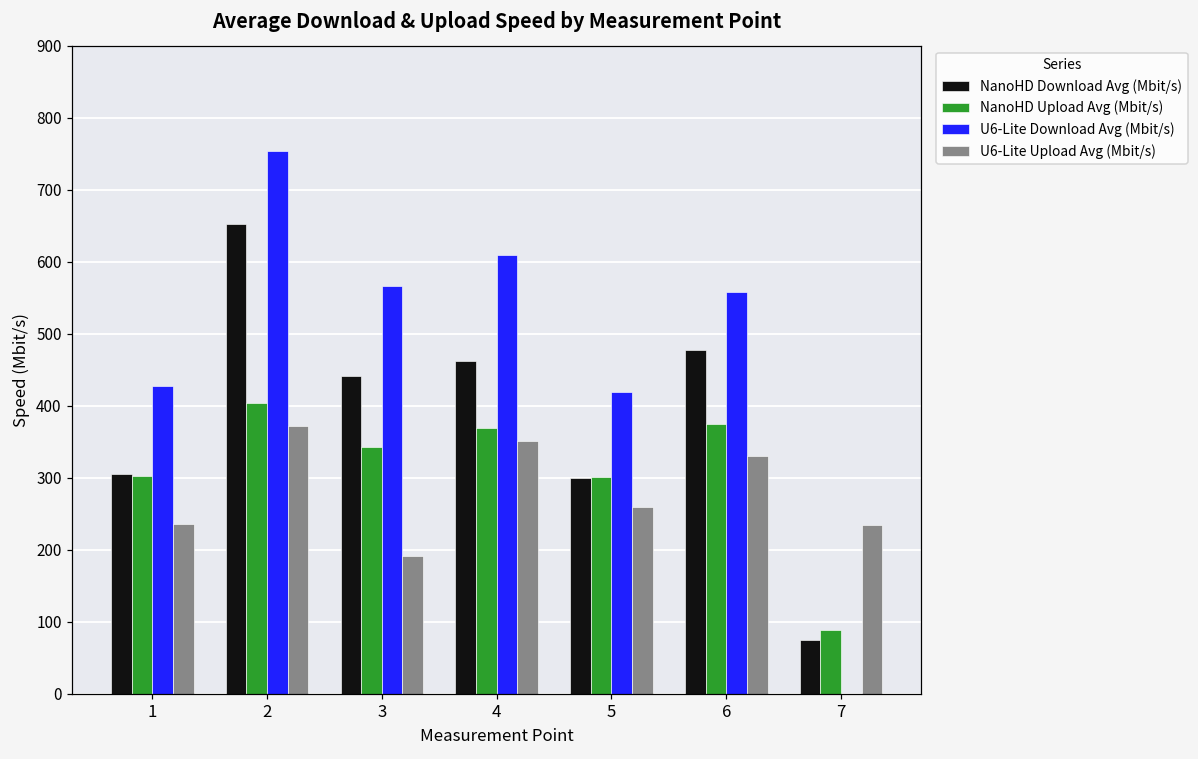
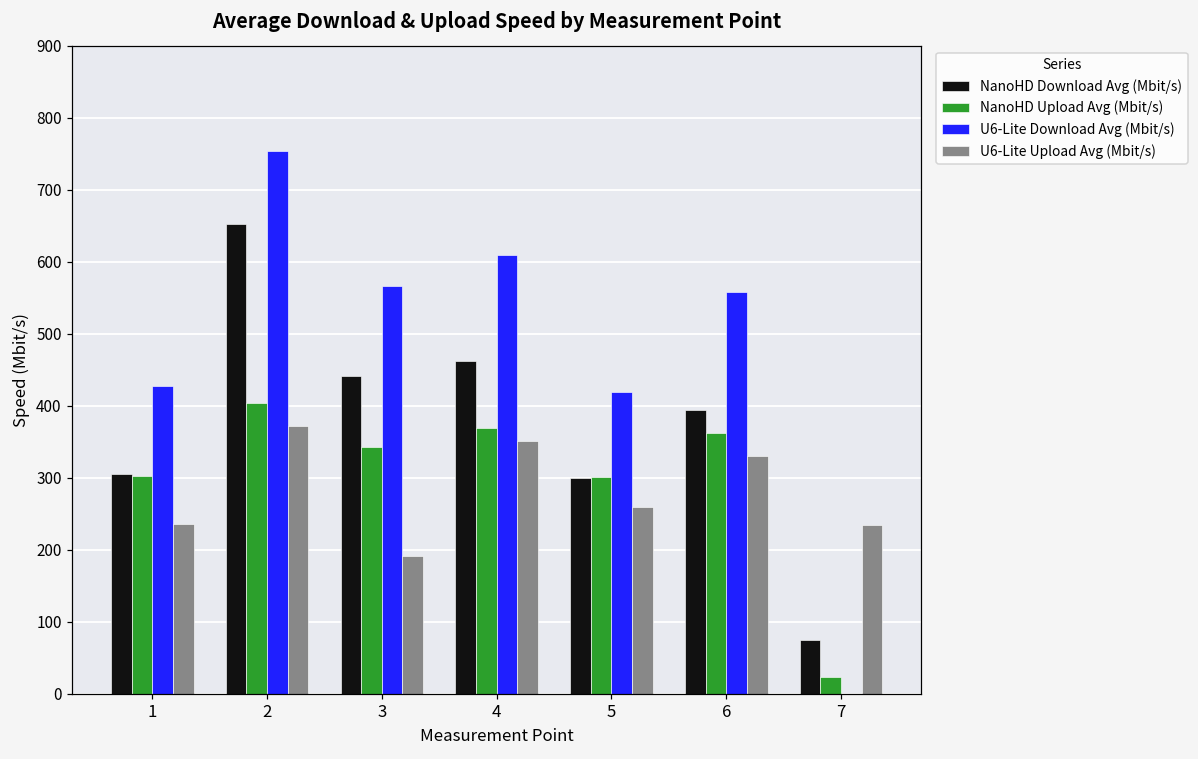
NanoHD Download Avg (Mbit/s), 6: 480 -> 390
NanoHD Upload Avg (Mbit/s), 6: 380 -> 360
NanoHD Upload Avg (Mbit/s), 7: 90 -> 20
